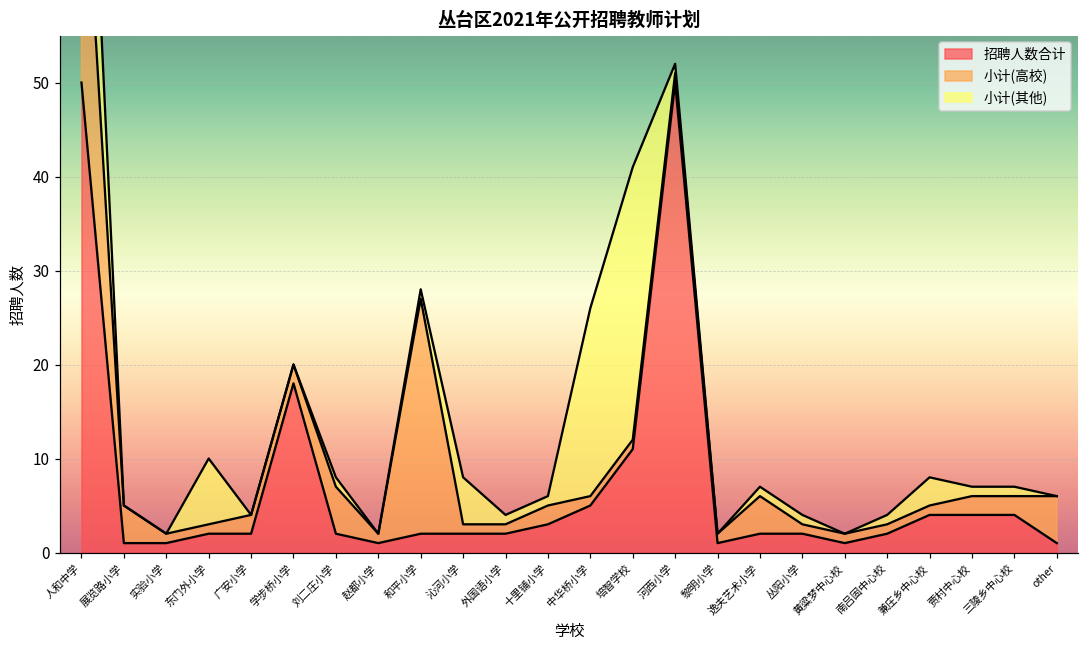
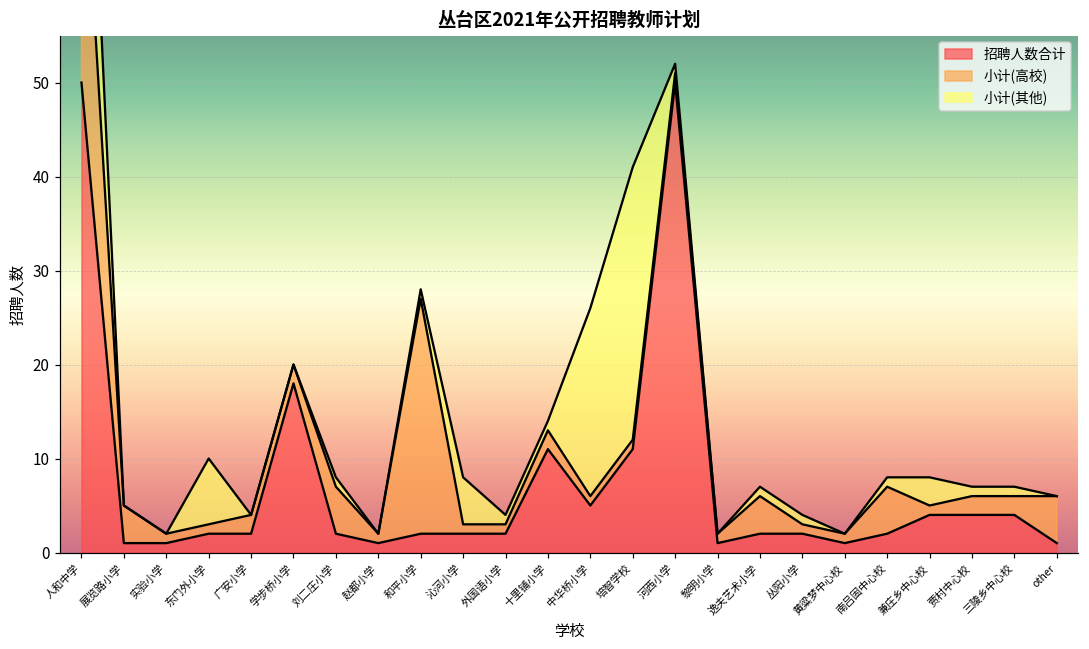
招聘人数合计, 十里铺小学: 3 -> 11
小计(高校), 南吕固中心校: 1 -> 5
